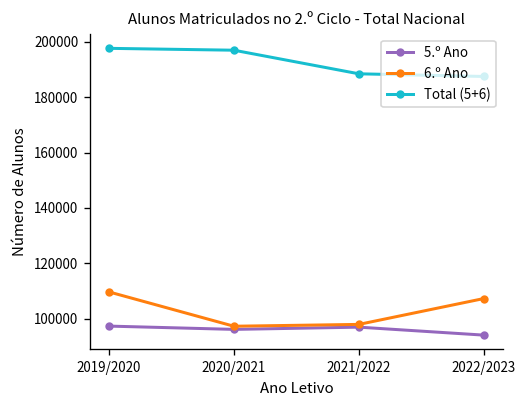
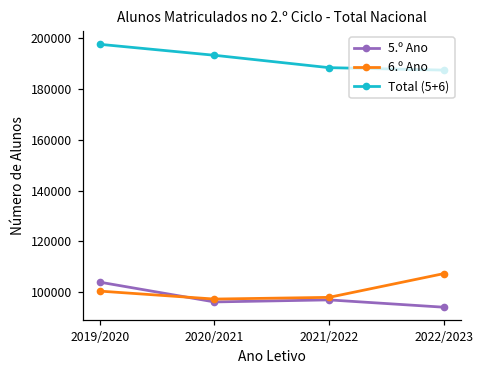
5.º Ano, 2019/2020: 97000 -> 104000
6.º Ano, 2019/2020: 110000 -> 100000
Total (5+6), 2020/2021: 197000 -> 193000
